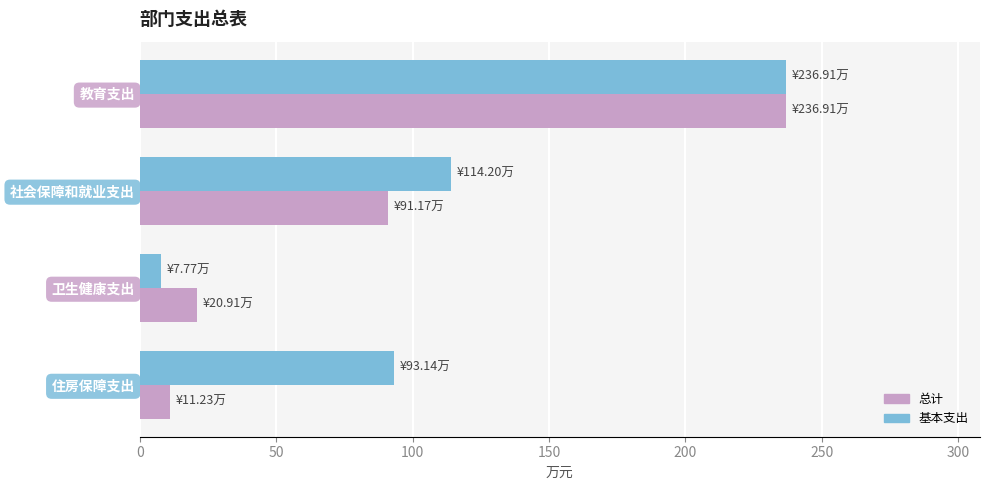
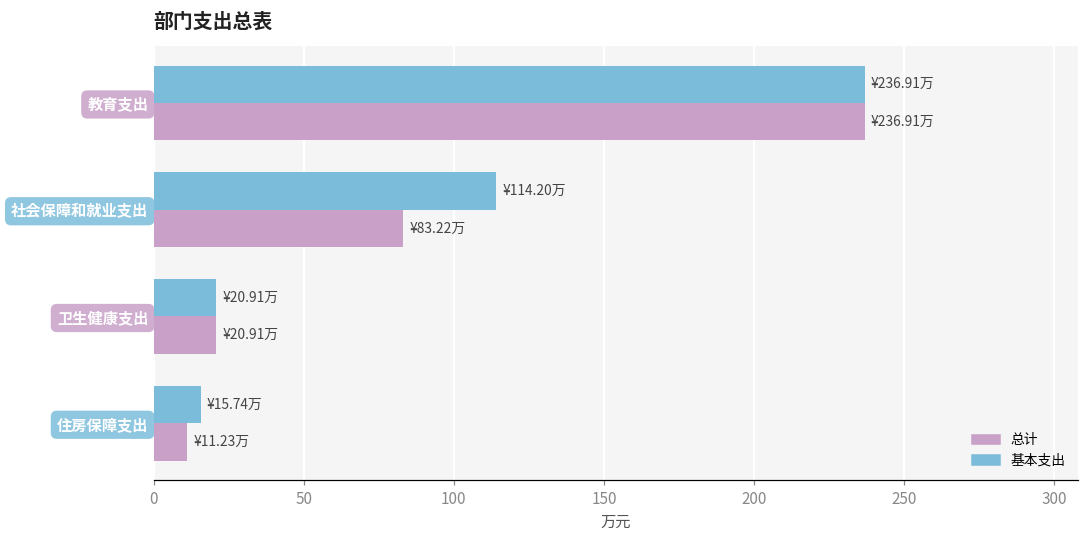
总计, 社会保障和就业支出: ¥91.17万 -> ¥83.22万
基本支出, 卫生健康支出: ¥7.77万 -> ¥20.91万
基本支出, 住房保障支出: ¥93.14万 -> ¥15.74万
